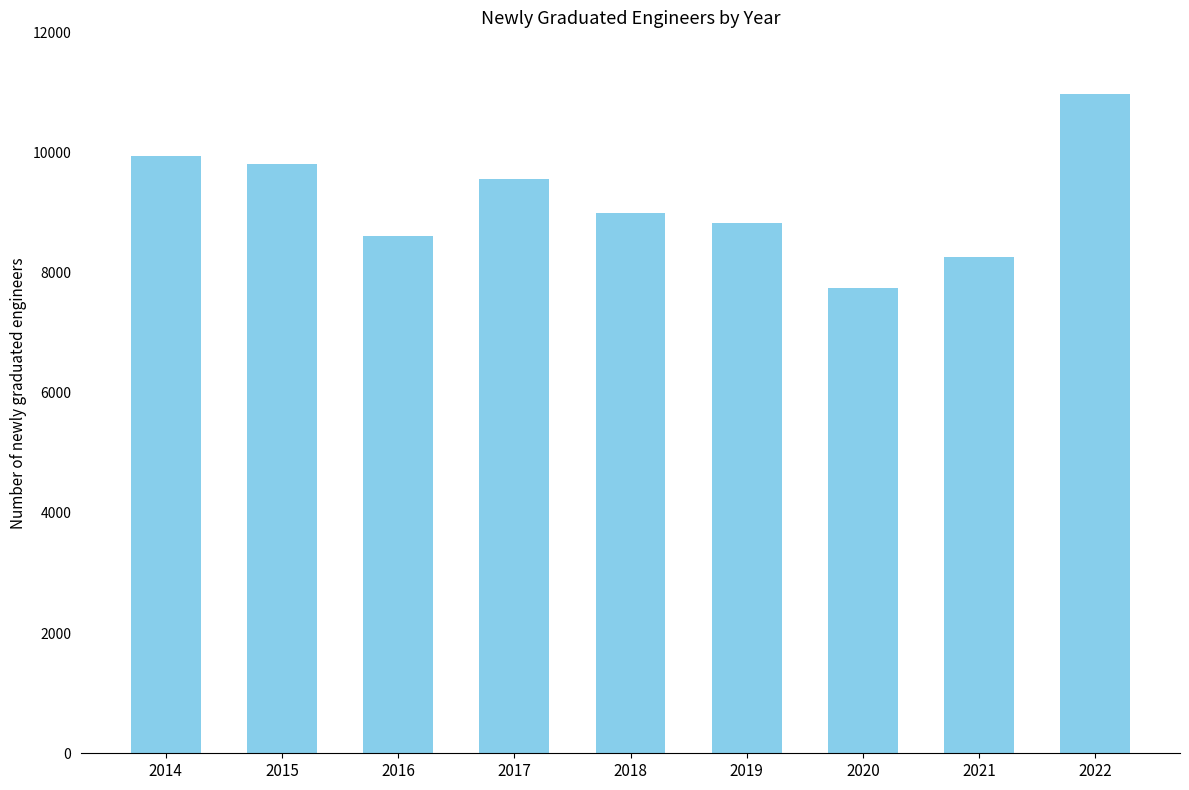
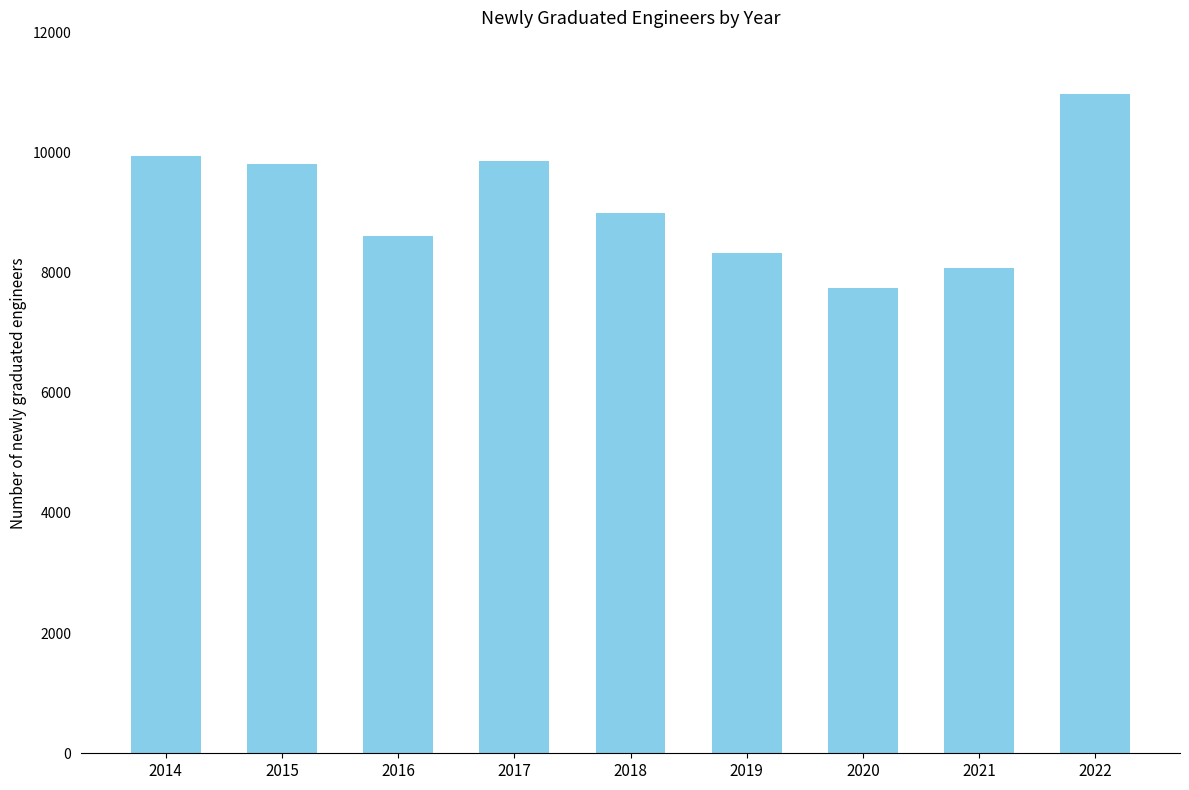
2017: 9600 -> 9900
2019: 8800 -> 8300
2021: 8300 -> 8100
